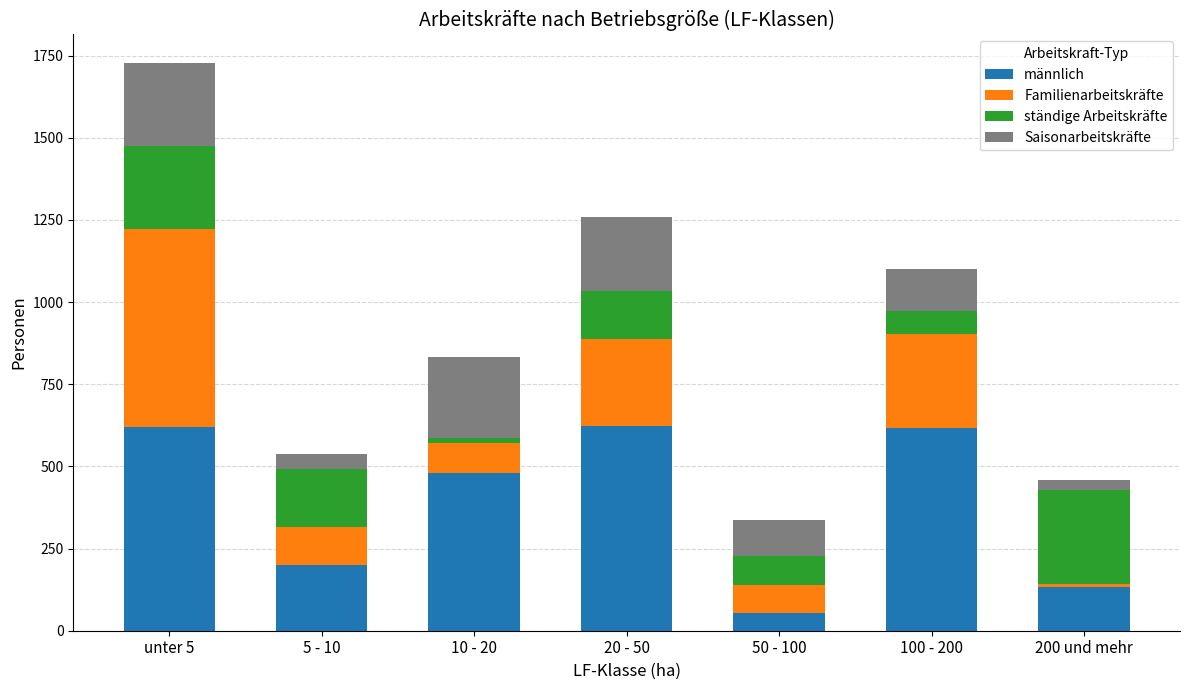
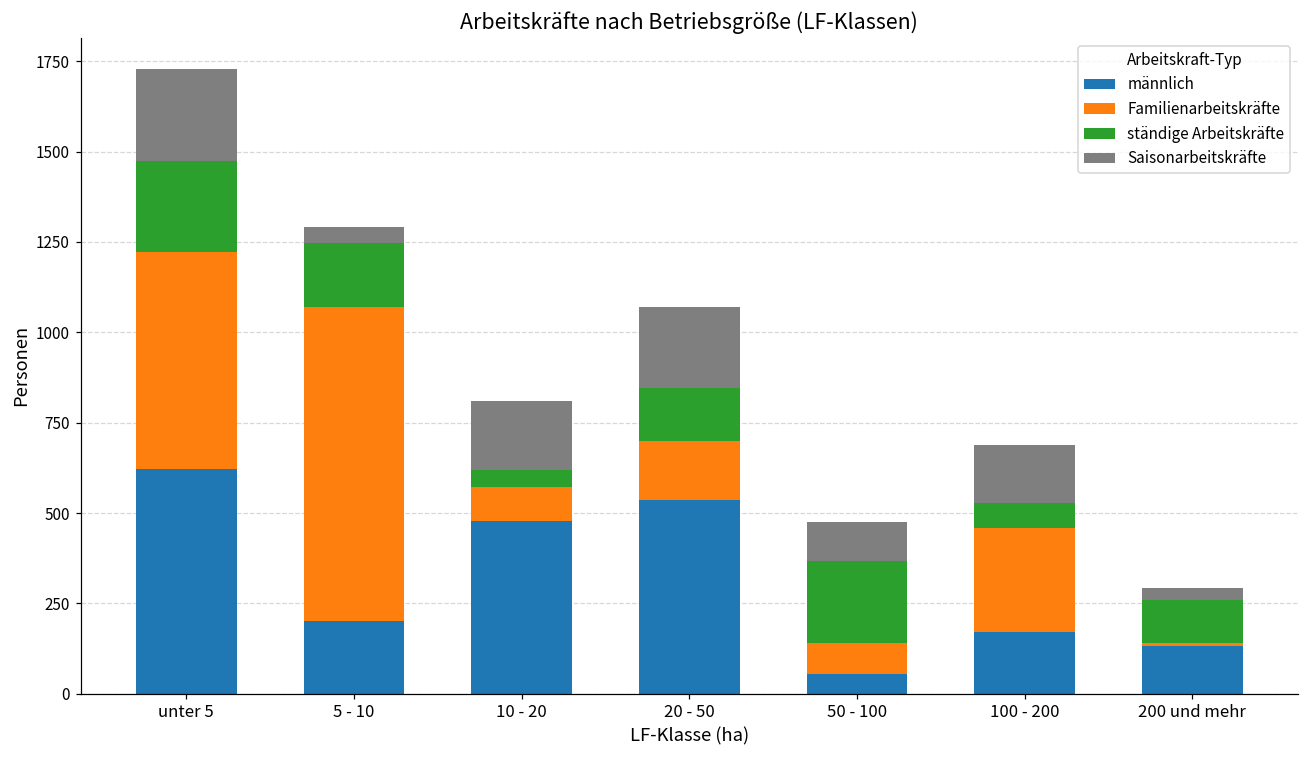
Familienarbeitskräfte, 5 - 10: 120 -> 870
ständige Arbeitskräfte, 10 - 20: 20 -> 50
Saisonarbeitskräfte, 10 - 20: 250 -> 190
männlich, 20 - 50: 620 -> 540
Familienarbeitskräfte, 20 - 50: 270 -> 160
ständige Arbeitskräfte, 50 - 100: 90 -> 230
männlich, 100 - 200: 620 -> 170
Saisonarbeitskräfte, 100 - 200: 130 -> 160
ständige Arbeitskräfte, 200 und mehr: 290 -> 120
